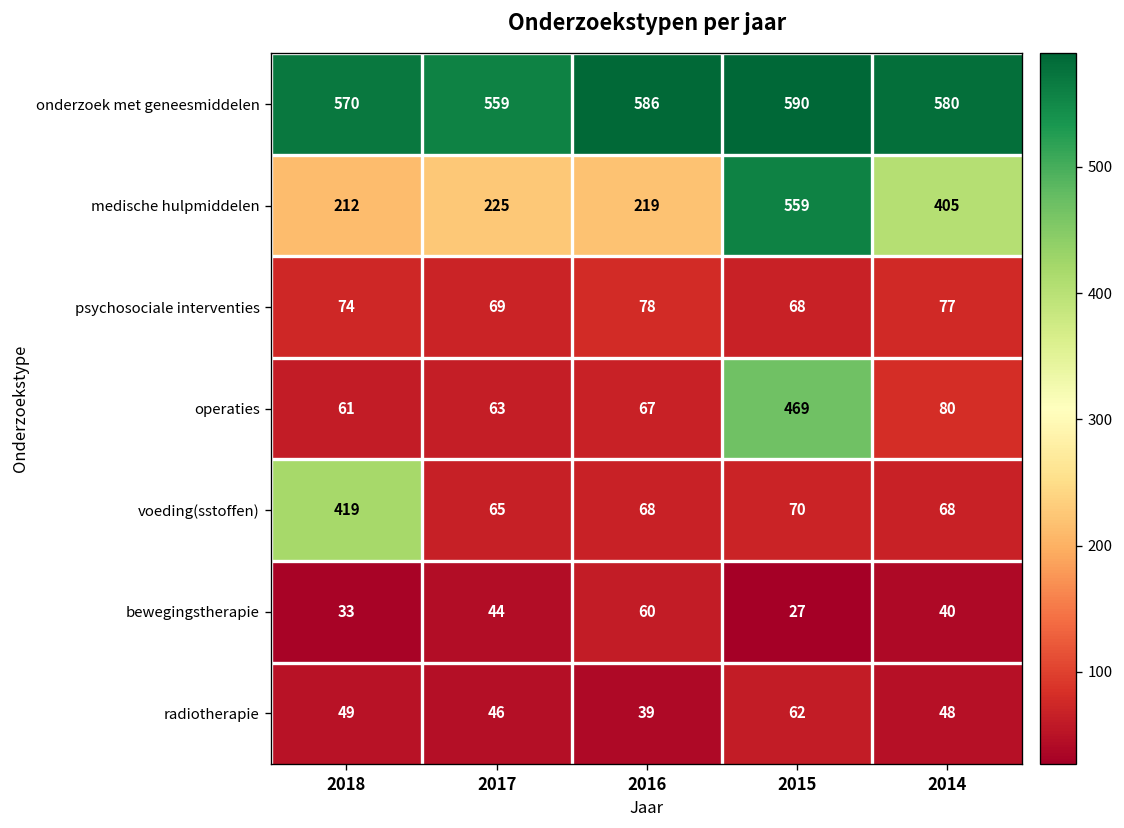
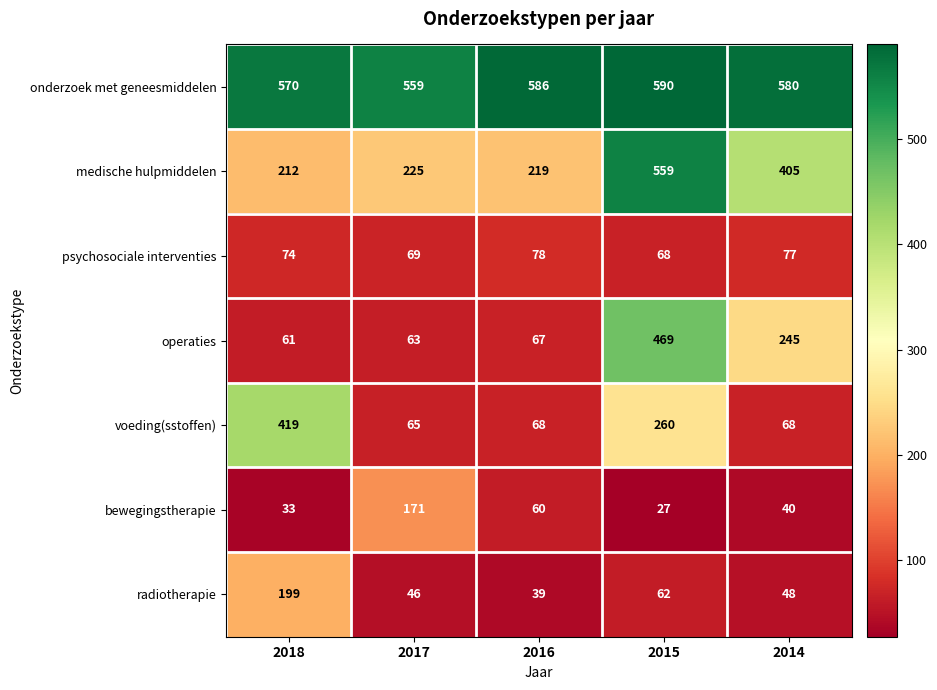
operaties, 2014: 80 -> 245
voeding(sstoffen), 2015: 70 -> 260
bewegingstherapie, 2017: 44 -> 171
radiotherapie, 2018: 49 -> 199
